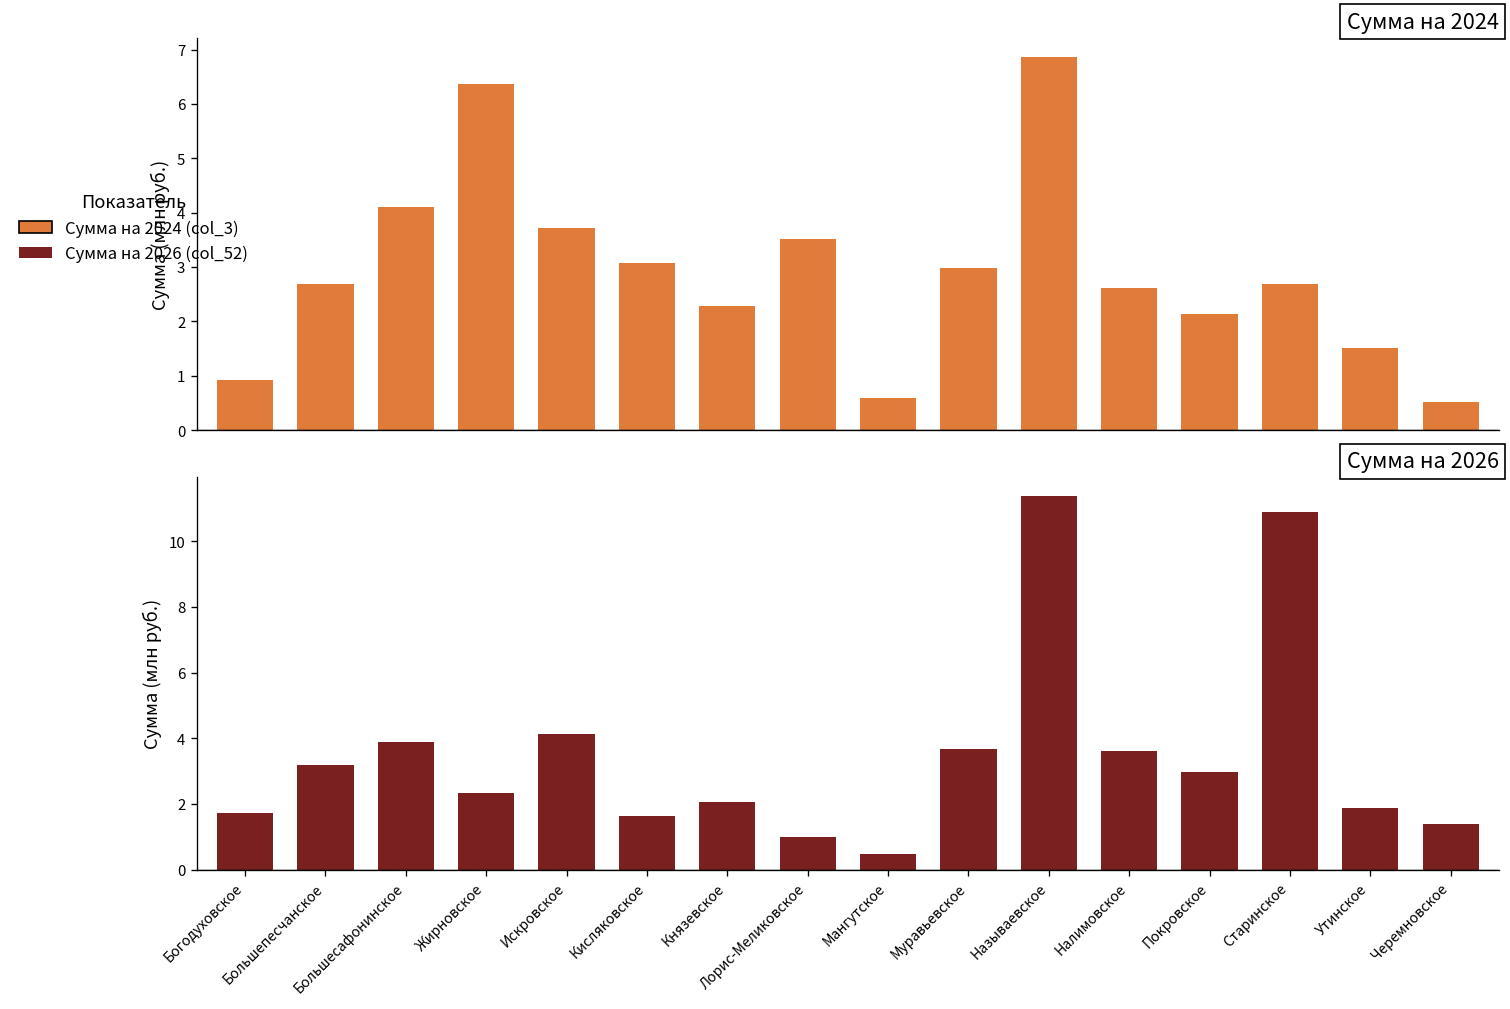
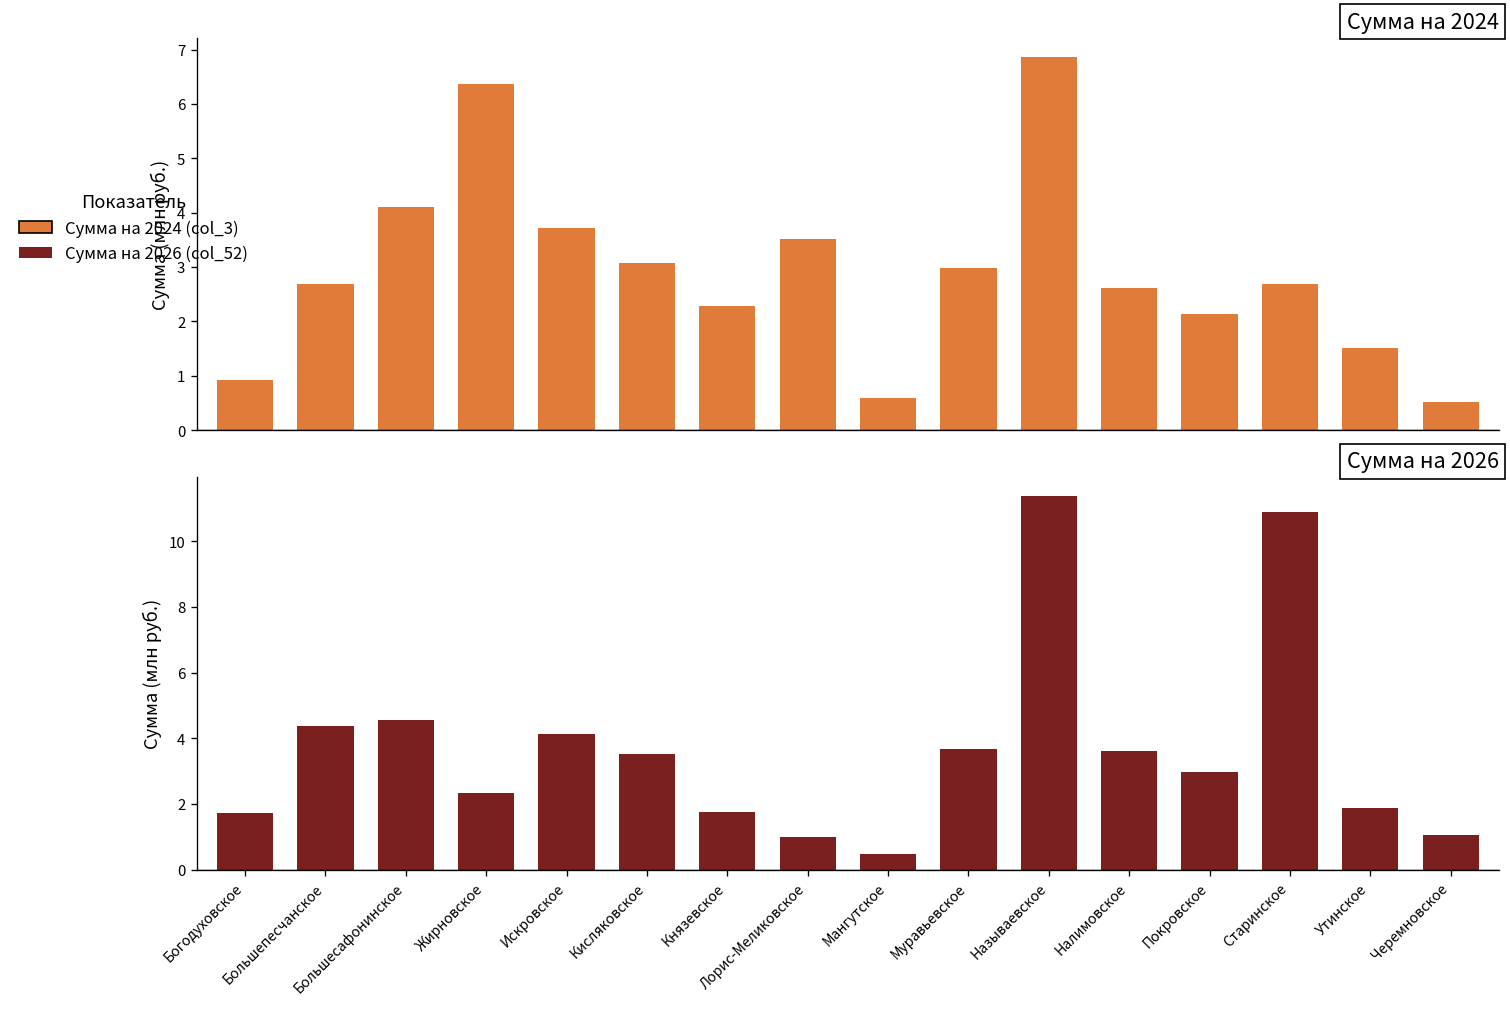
Сумма на 2026, Большепесчанское: 3.2 -> 4.4
Сумма на 2026, Большесафонинское: 3.9 -> 4.6
Сумма на 2026, Кисляковское: 1.6 -> 3.5
Сумма на 2026, Князевское: 2.1 -> 1.7
Сумма на 2026, Черемновское: 1.4 -> 1.0
